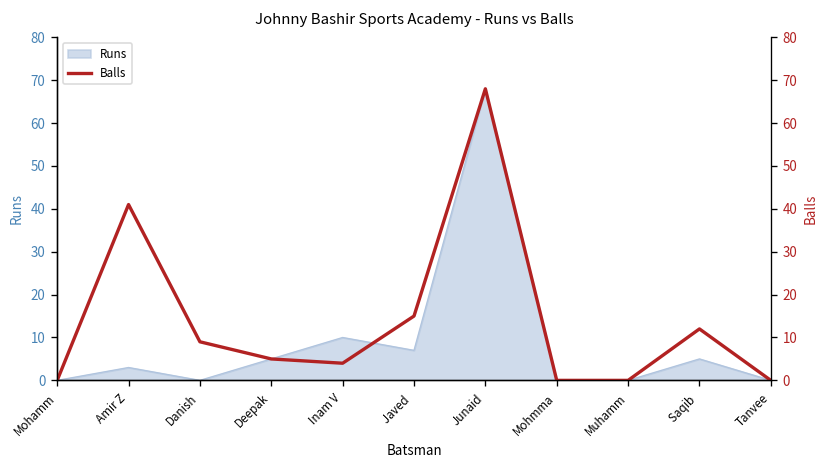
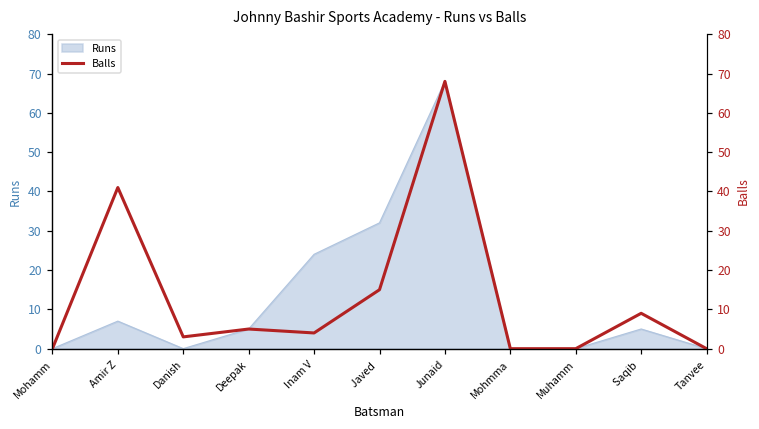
Runs, Amir Z: 3 -> 7
Runs, Inam V: 10 -> 24
Runs, Javed: 7 -> 32
Balls, Danish: 9 -> 3
Balls, Saqib: 12 -> 9
